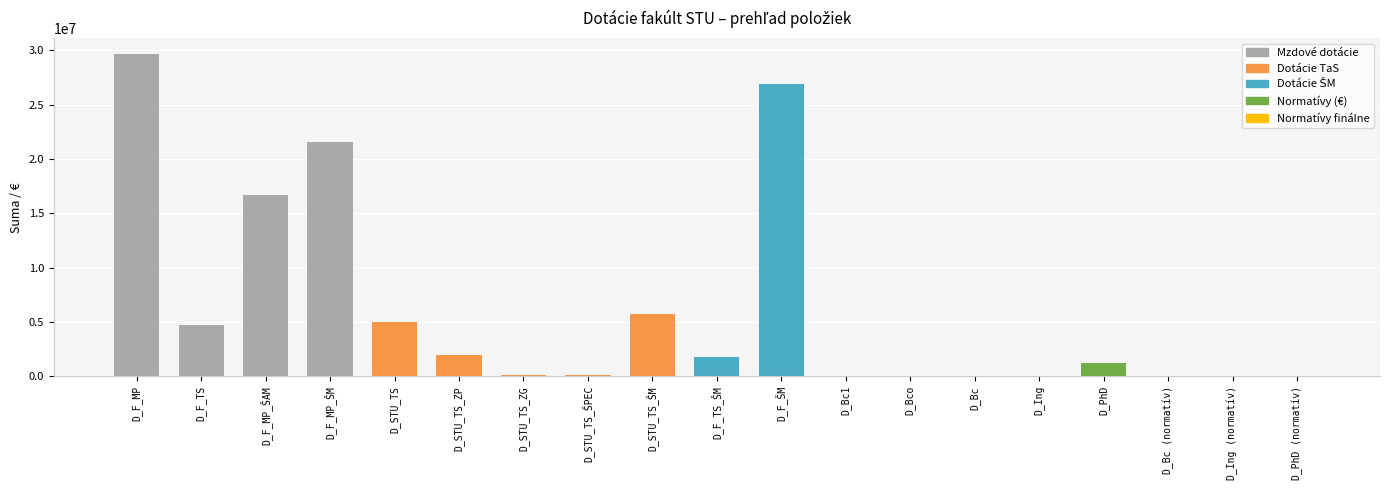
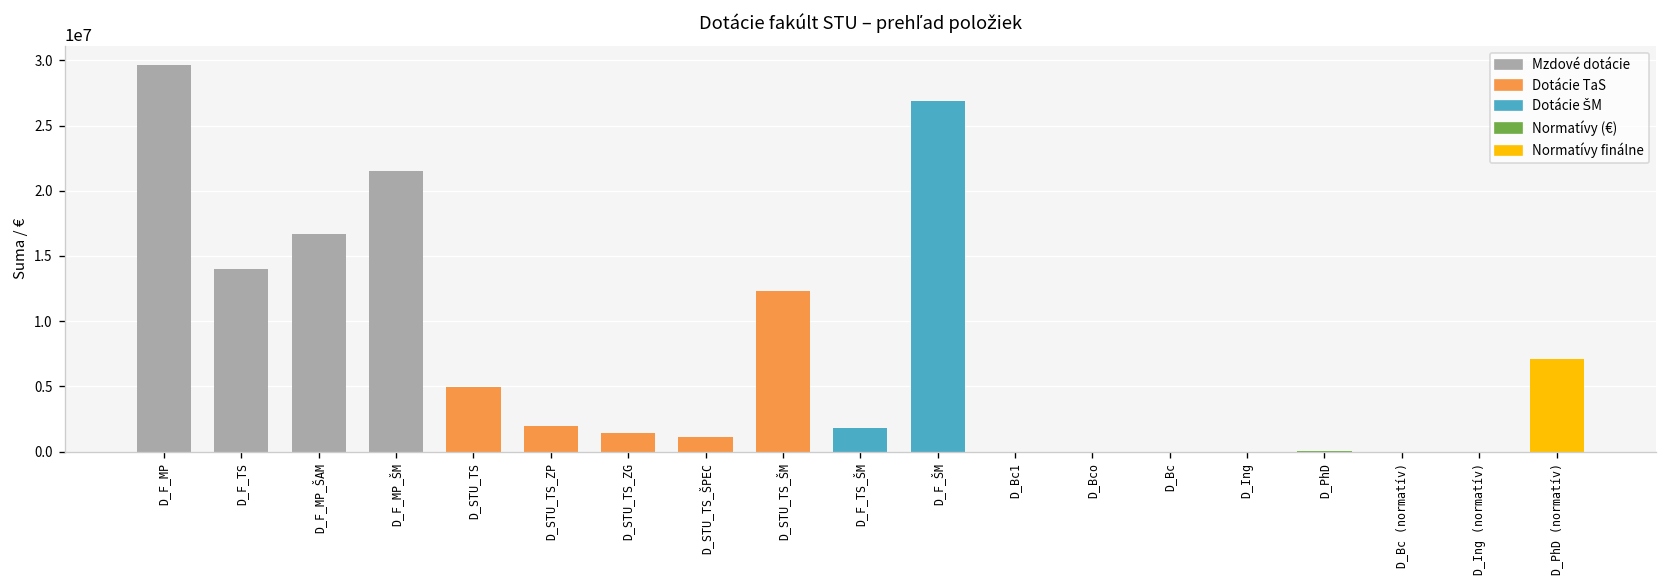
D_F_TS: 4700000 -> 14000000
D_STU_TS_ZG: 200000 -> 1500000
D_STU_TS_ŠPEC: 100000 -> 1100000
D_STU_TS_ŠM: 5700000 -> 12300000
D_PhD: 1200000 -> 0
D_PhD (normatív): 0 -> 7100000
